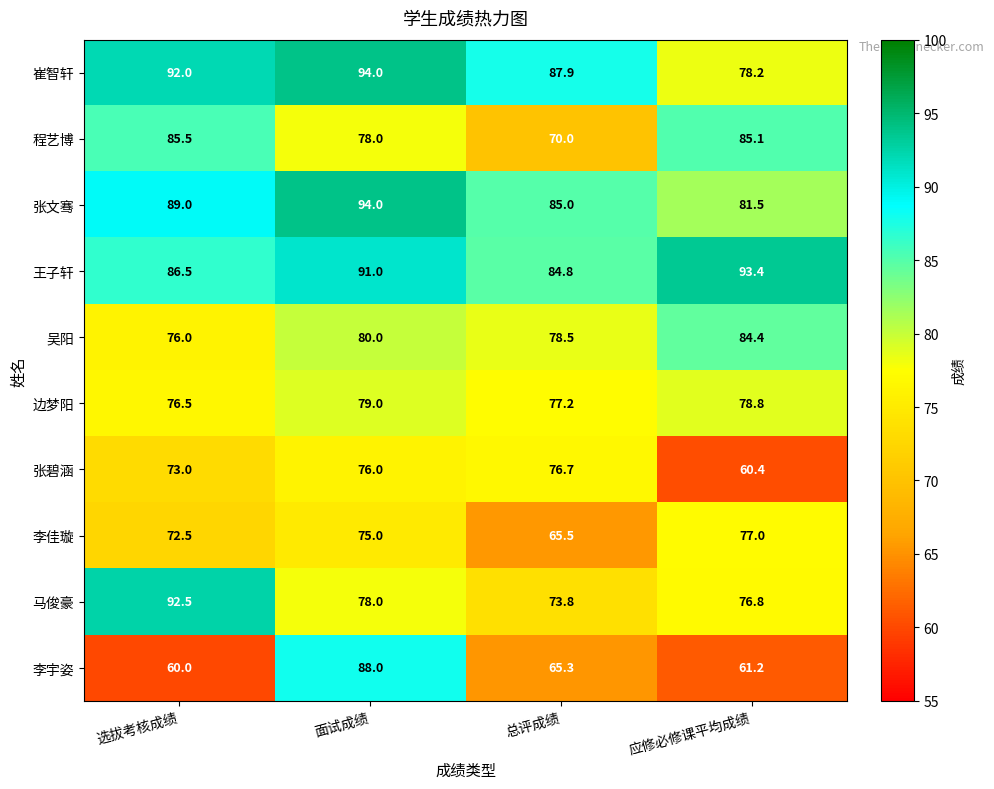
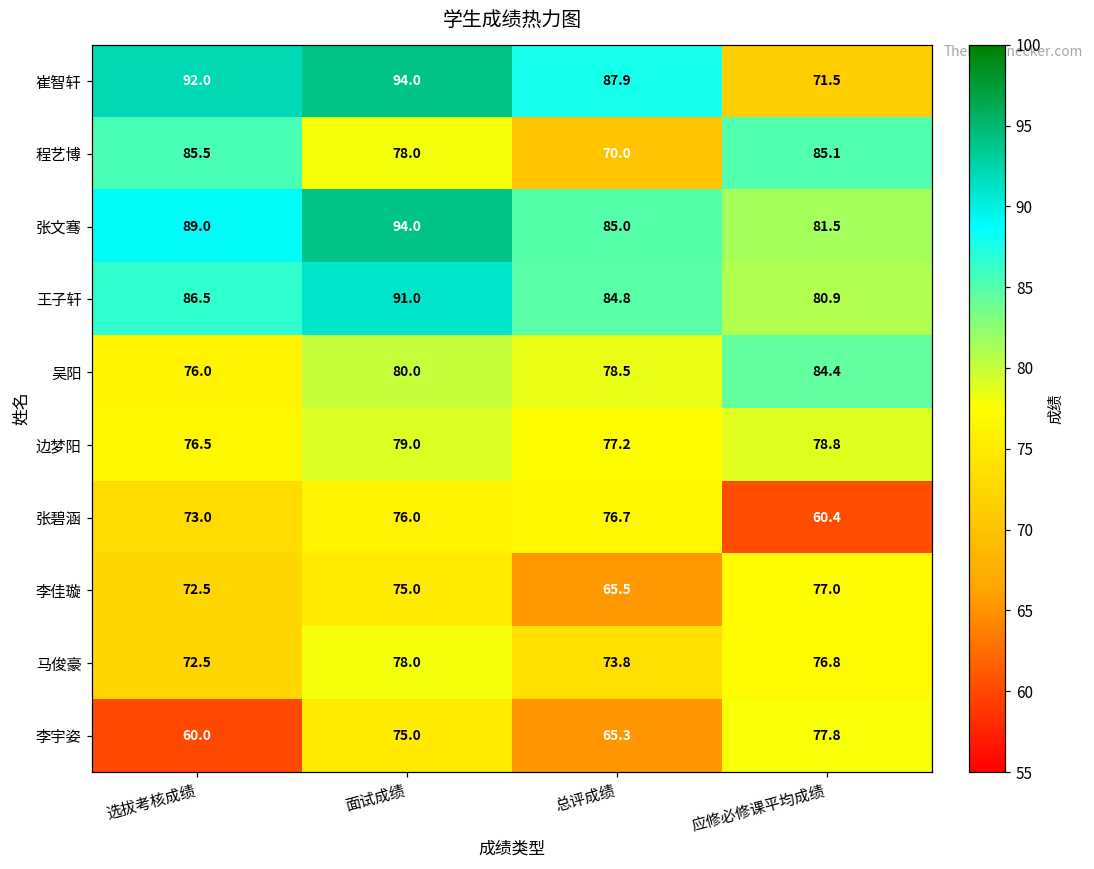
崔智轩, 应修必修课平均成绩: 78.2 -> 71.5
王子轩, 应修必修课平均成绩: 93.4 -> 80.9
马俊豪, 选拔考核成绩: 92.5 -> 72.5
李宇姿, 面试成绩: 88.0 -> 75.0
李宇姿, 应修必修课平均成绩: 61.2 -> 77.8
